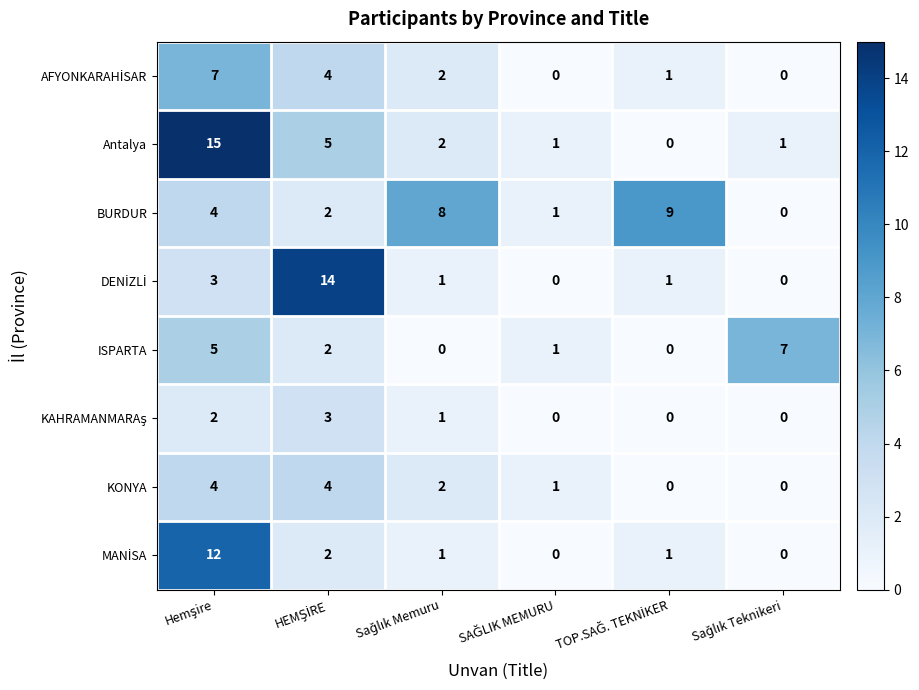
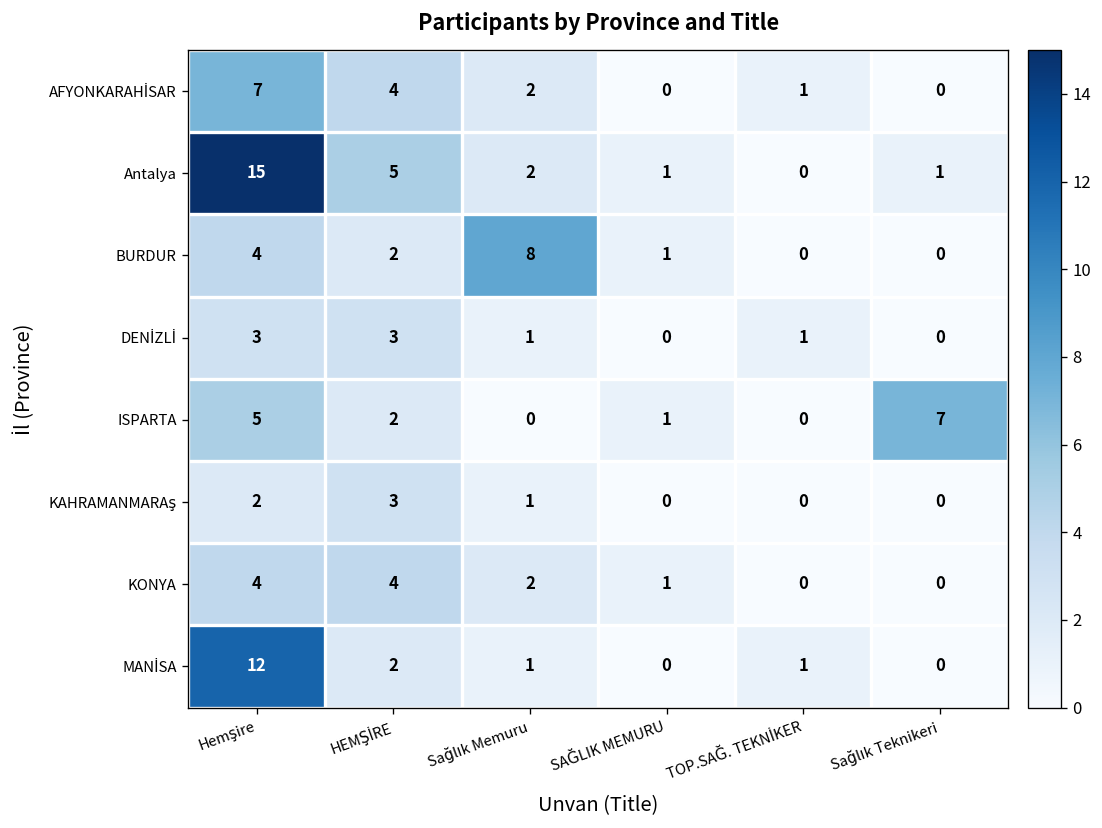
BURDUR, TOP.SAĞ. TEKNİKER: 9 -> 0
DENİZLİ, HEMŞİRE: 14 -> 3
